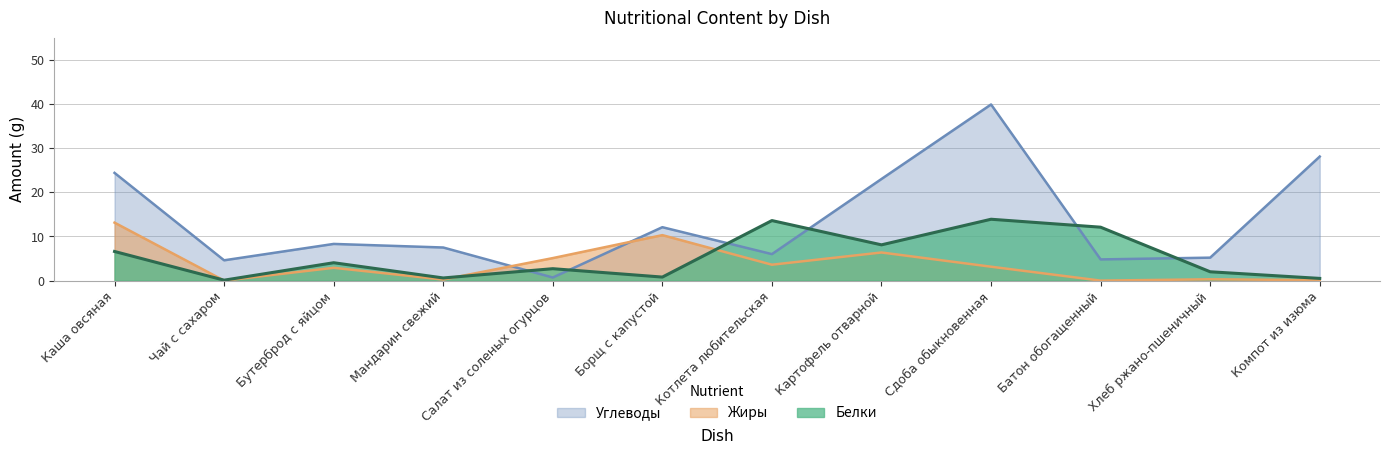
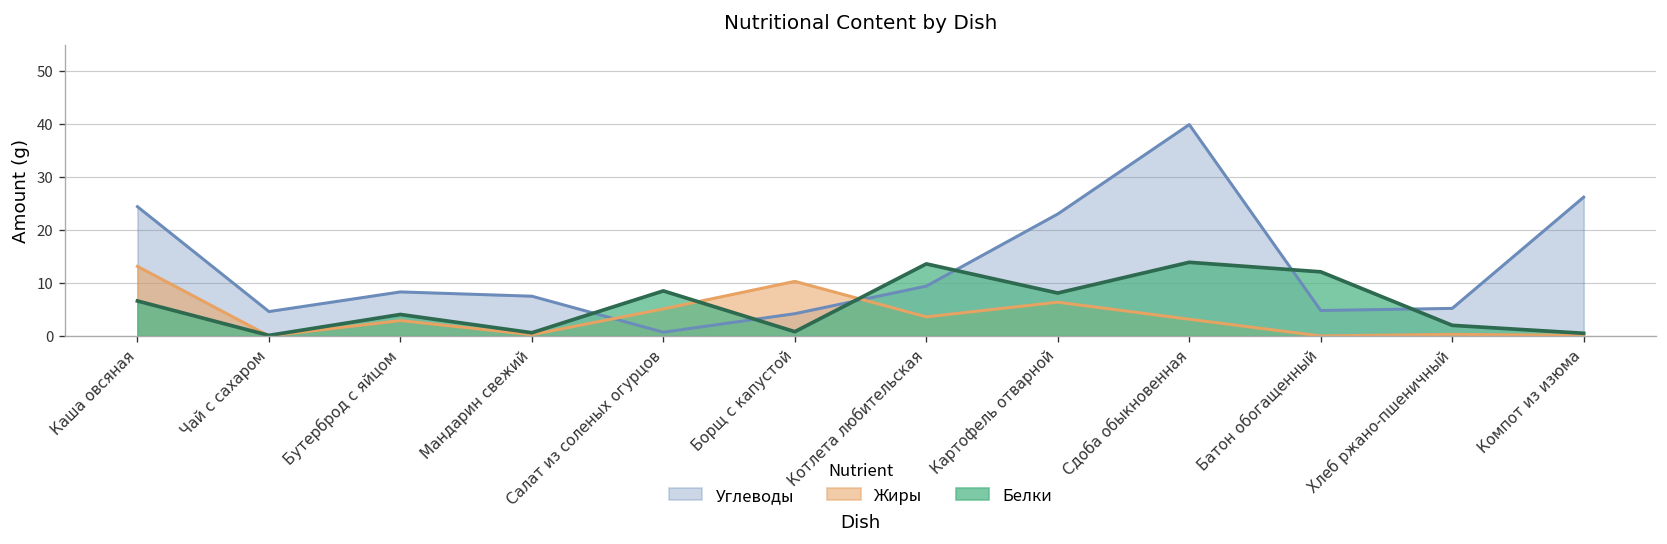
Белки, Салат из соленых огурцов: 3 -> 9
Углеводы, Борщ с капустой: 12 -> 4
Углеводы, Котлета любительская: 6 -> 9
Углеводы, Компот из изюма: 28 -> 26
